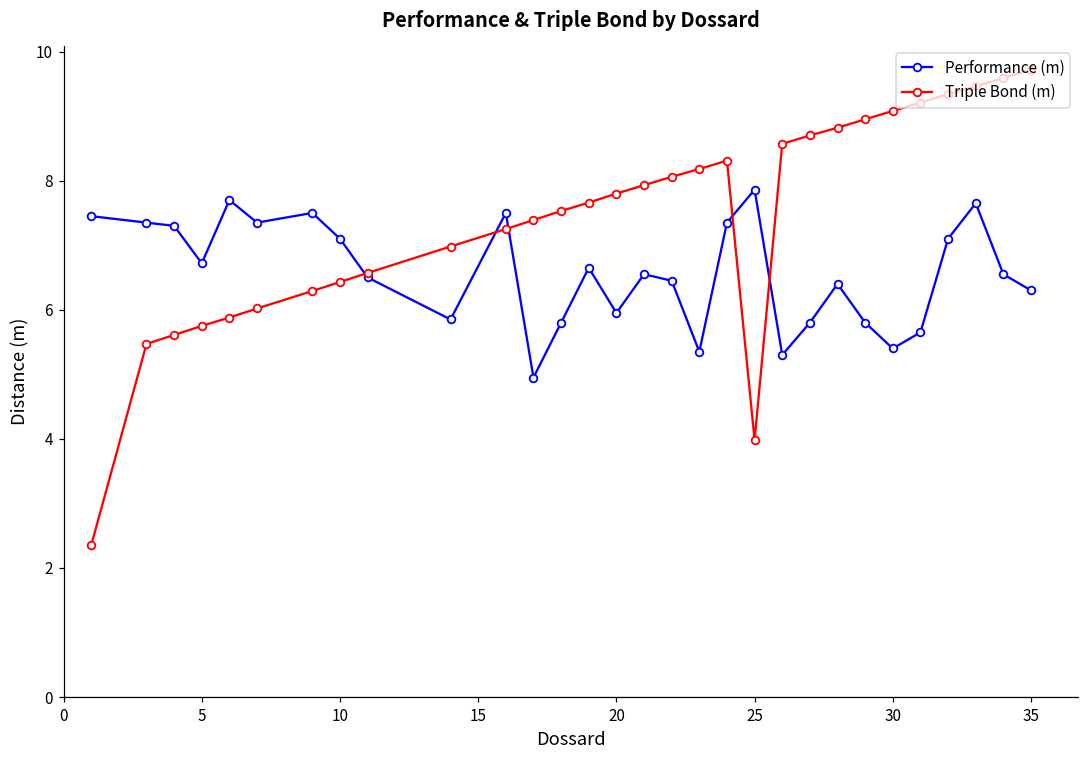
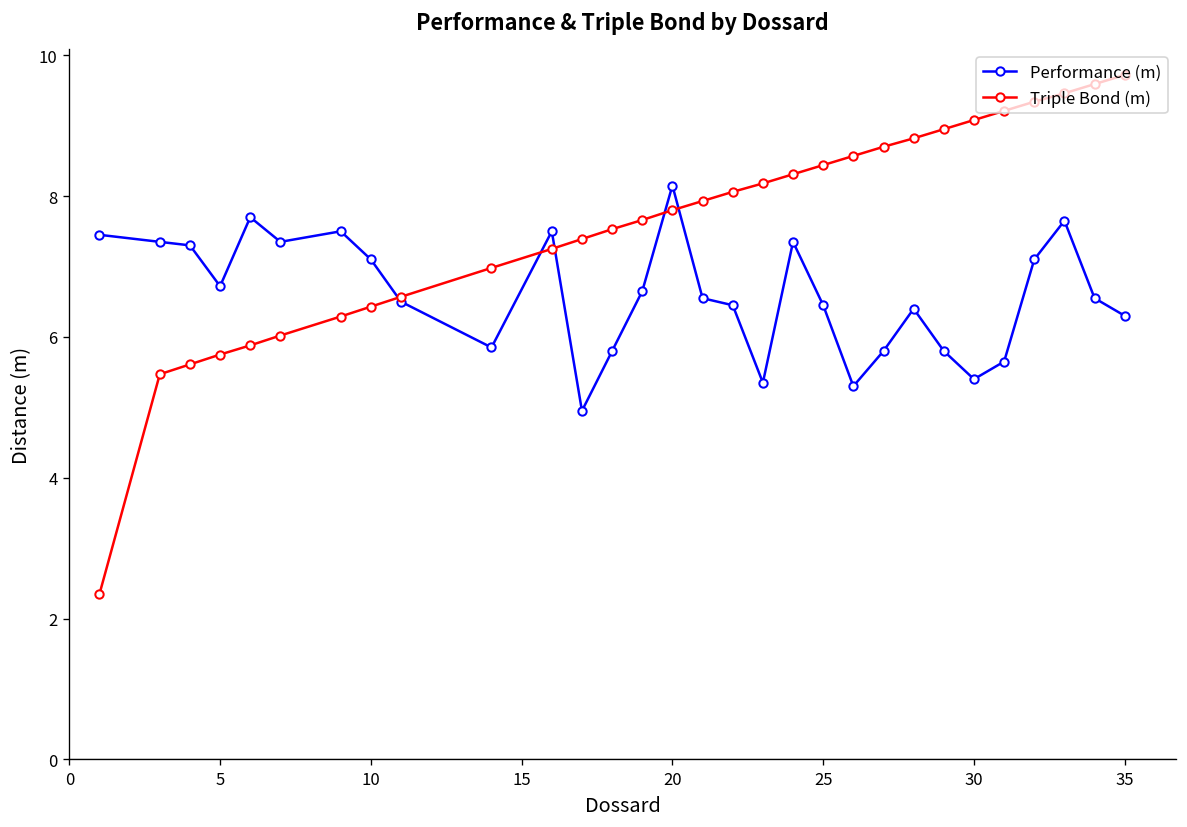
Performance (m), 20: 6.0 -> 8.2
Performance (m), 25: 7.9 -> 6.5
Triple Bond (m), 25: 4.0 -> 8.4
